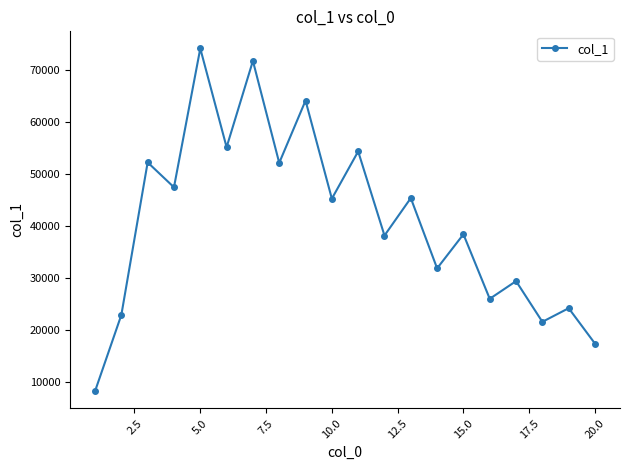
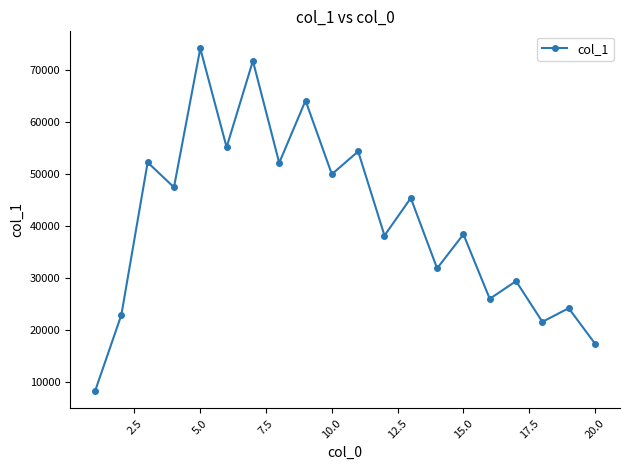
10.0: 45000 -> 50000
